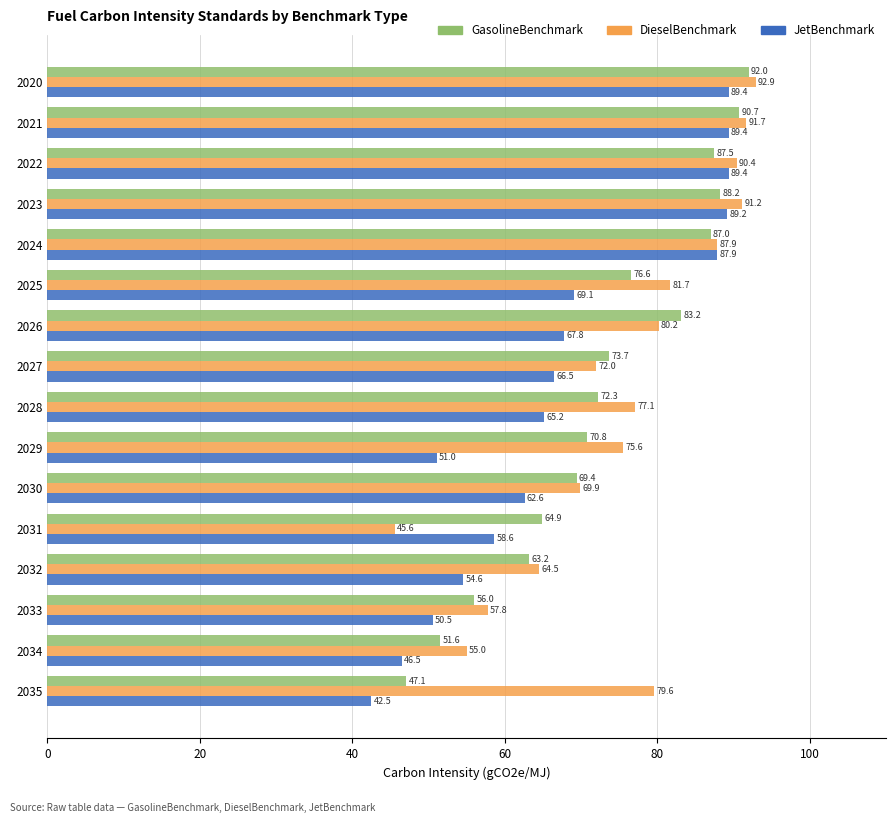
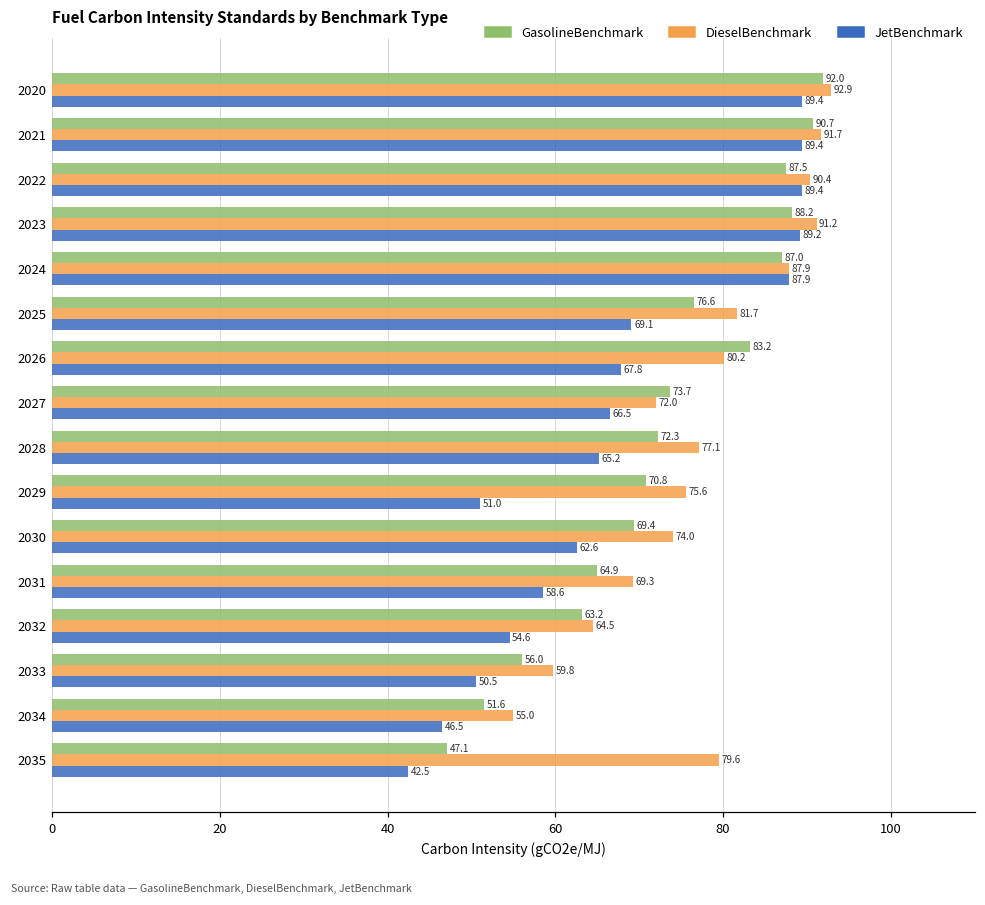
DieselBenchmark, 2030: 69.9 -> 74.0
DieselBenchmark, 2031: 45.6 -> 69.3
DieselBenchmark, 2033: 57.8 -> 59.8
